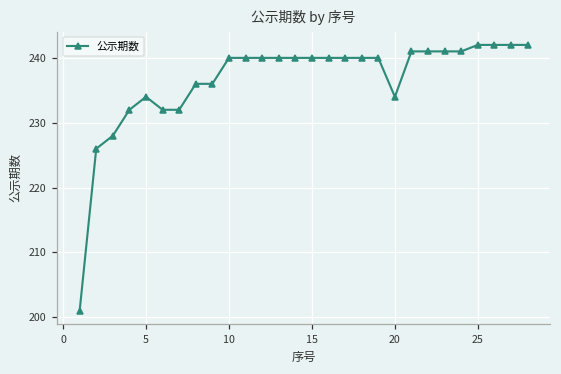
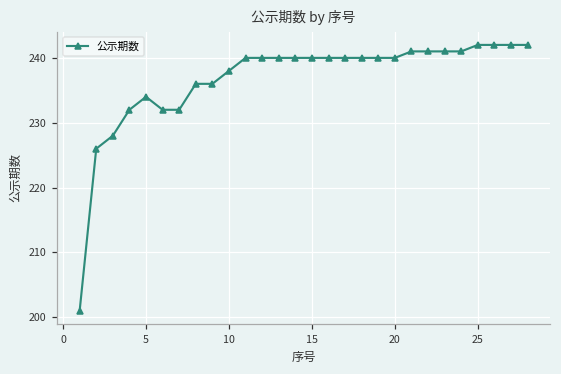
10: 240 -> 238
20: 234 -> 240
